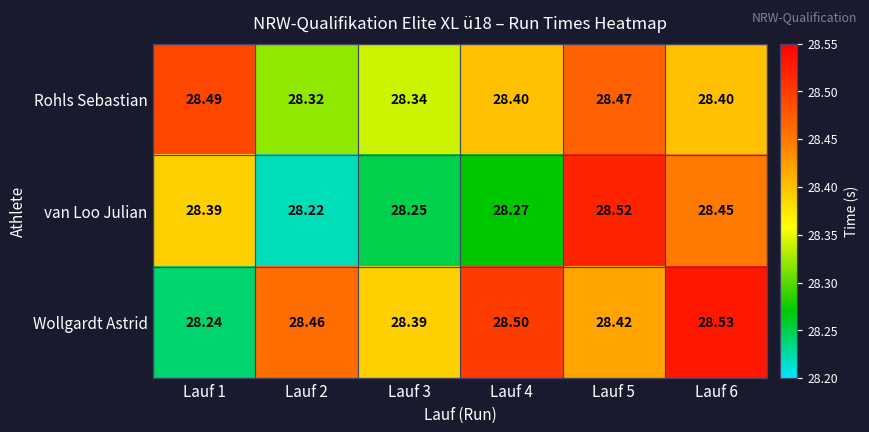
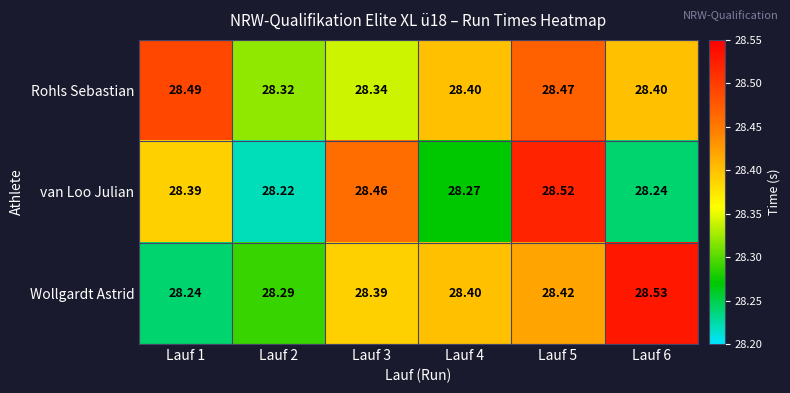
van Loo Julian, Lauf 3: 28.25 -> 28.46
van Loo Julian, Lauf 6: 28.45 -> 28.24
Wollgardt Astrid, Lauf 2: 28.46 -> 28.29
Wollgardt Astrid, Lauf 4: 28.50 -> 28.40
